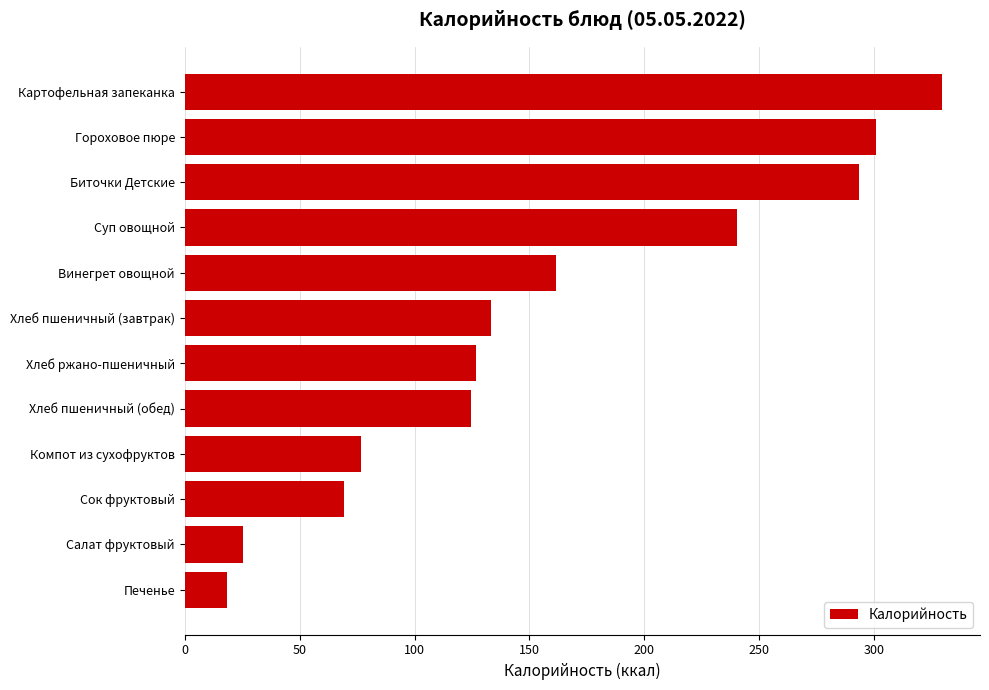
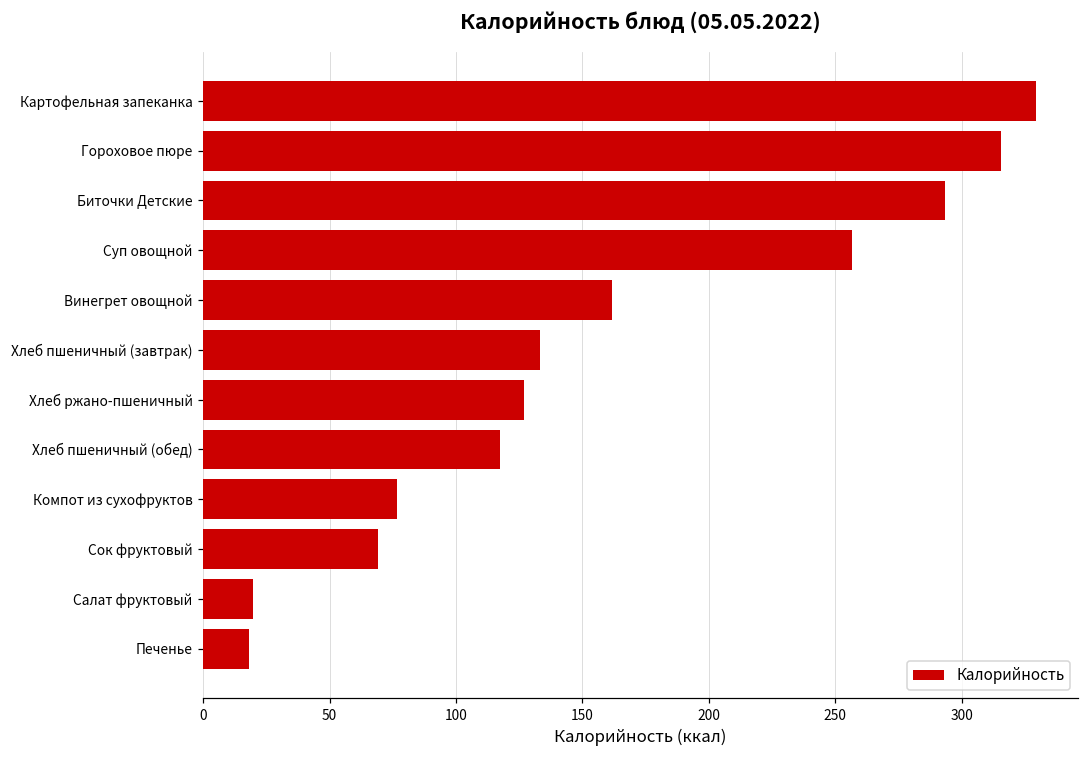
Гороховое пюре: 301 -> 316
Суп овощной: 240 -> 257
Хлеб пшеничный (обед): 125 -> 118
Салат фруктовый: 26 -> 20
